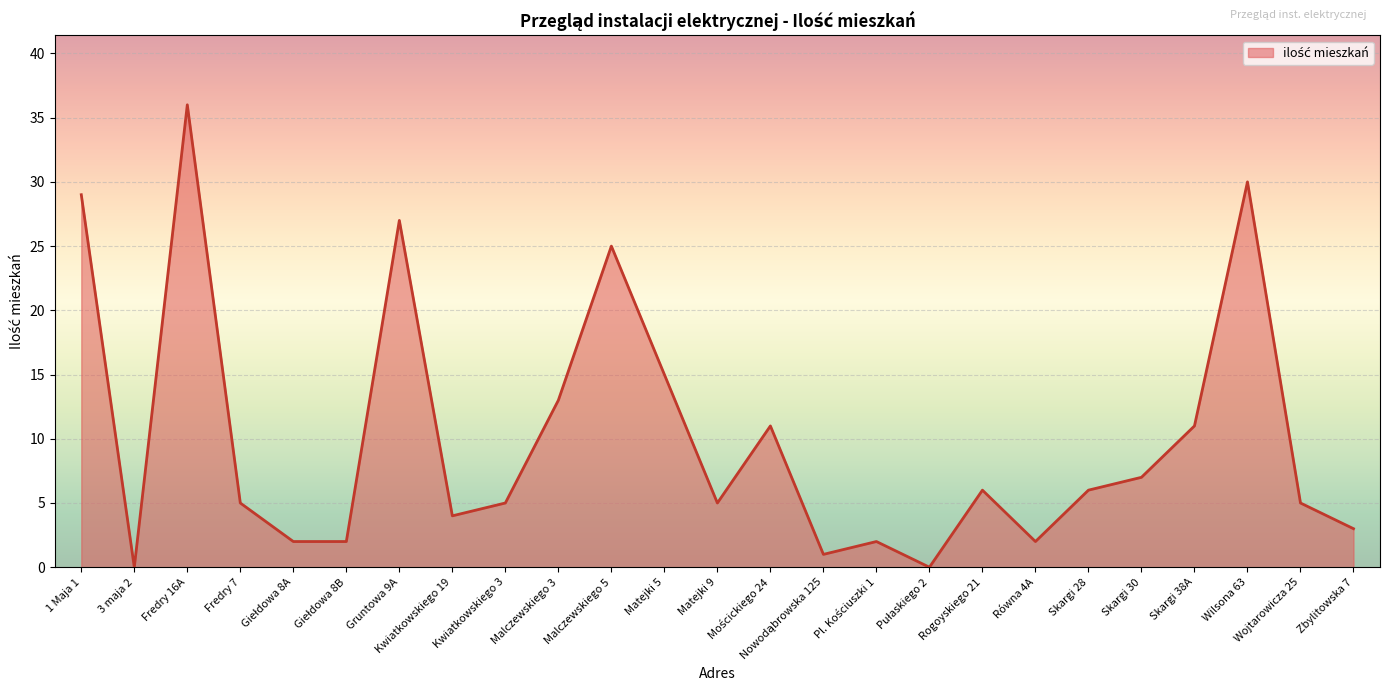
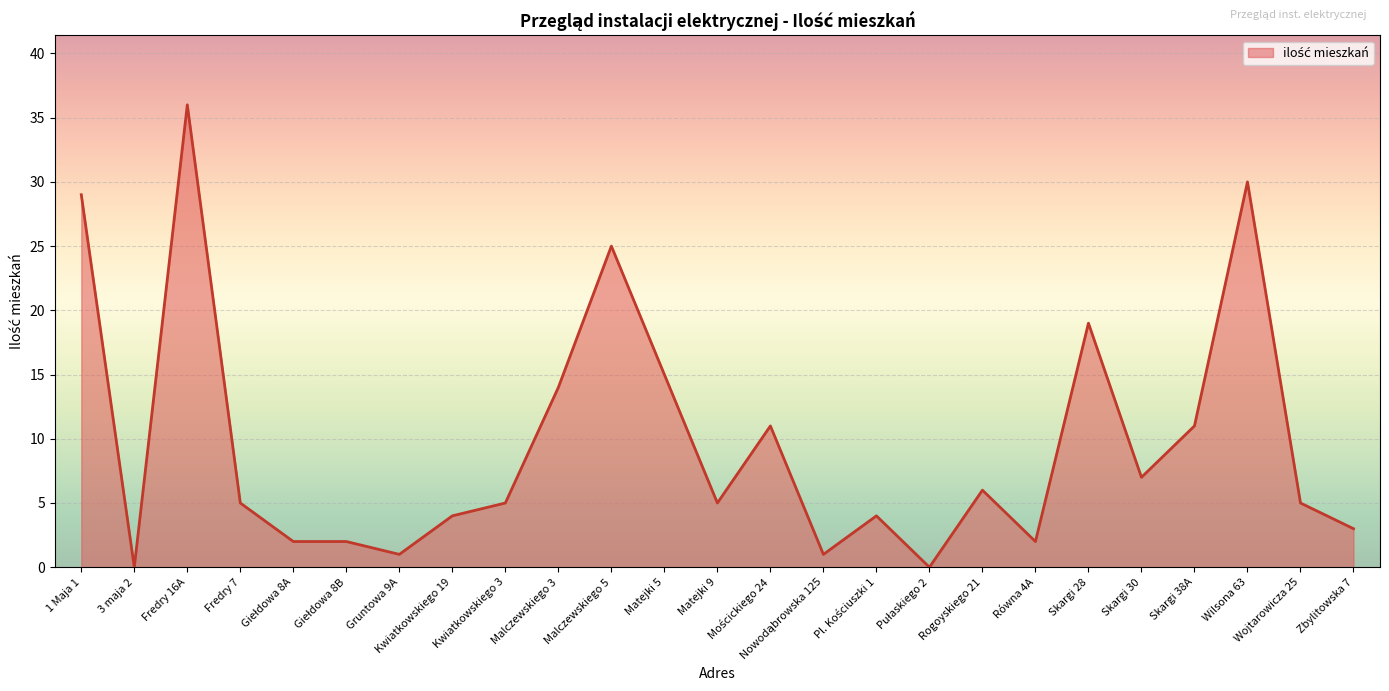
Gruntowa 9A: 27 -> 1
Malczewskiego 3: 13 -> 14
Pl. Kościuszki 1: 2 -> 4
Skargi 28: 6 -> 19
